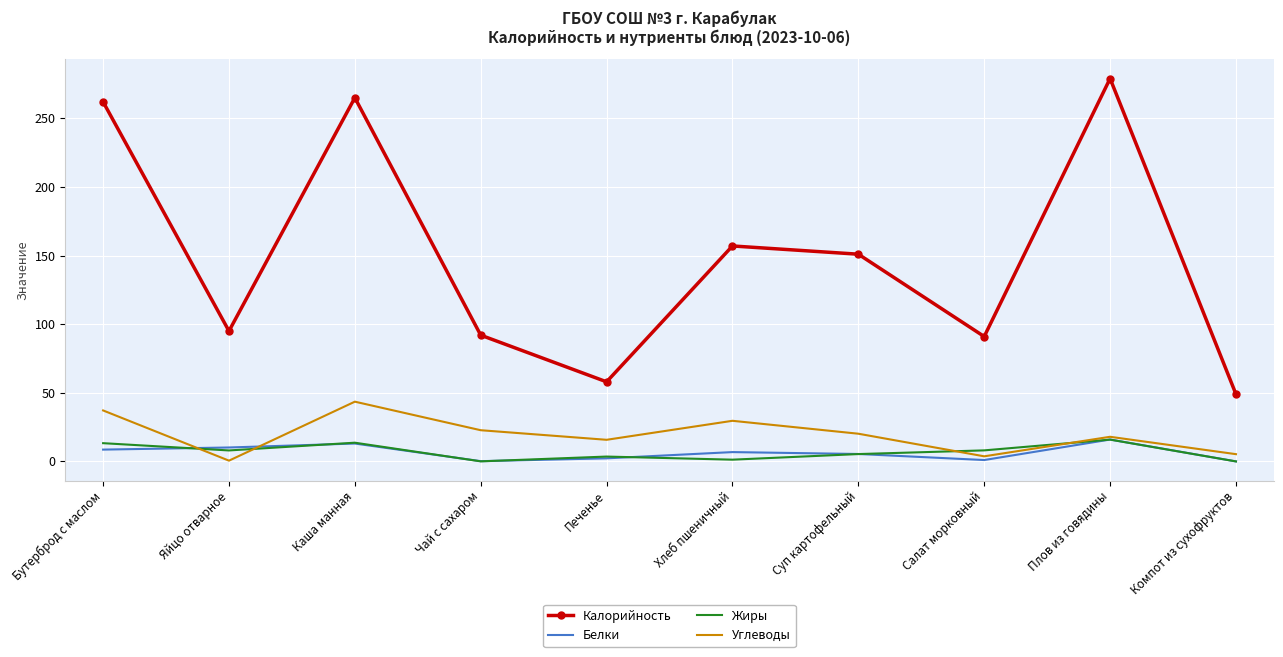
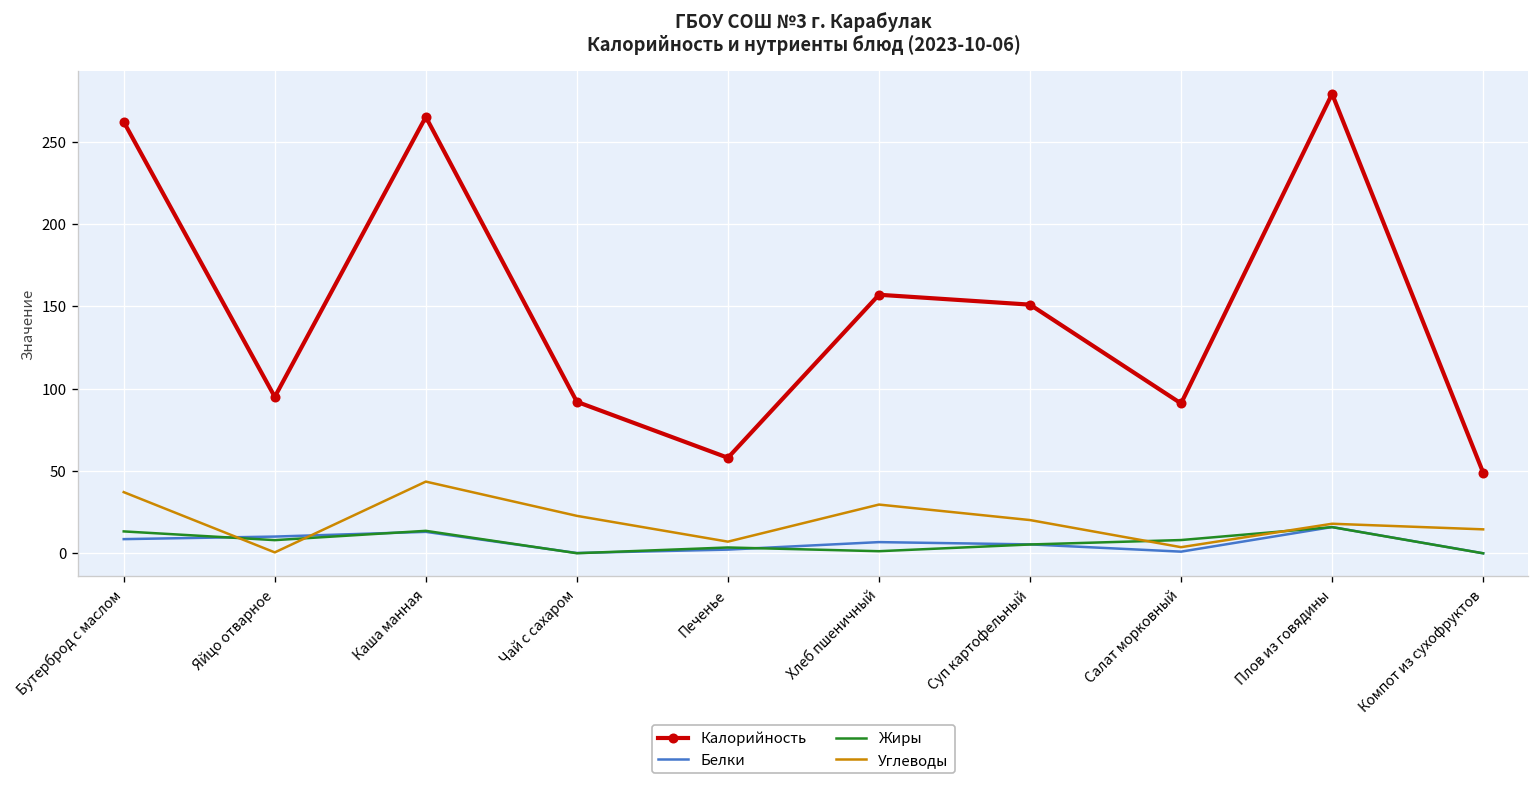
Углеводы, Печенье: 16 -> 7
Углеводы, Компот из сухофруктов: 5 -> 15
